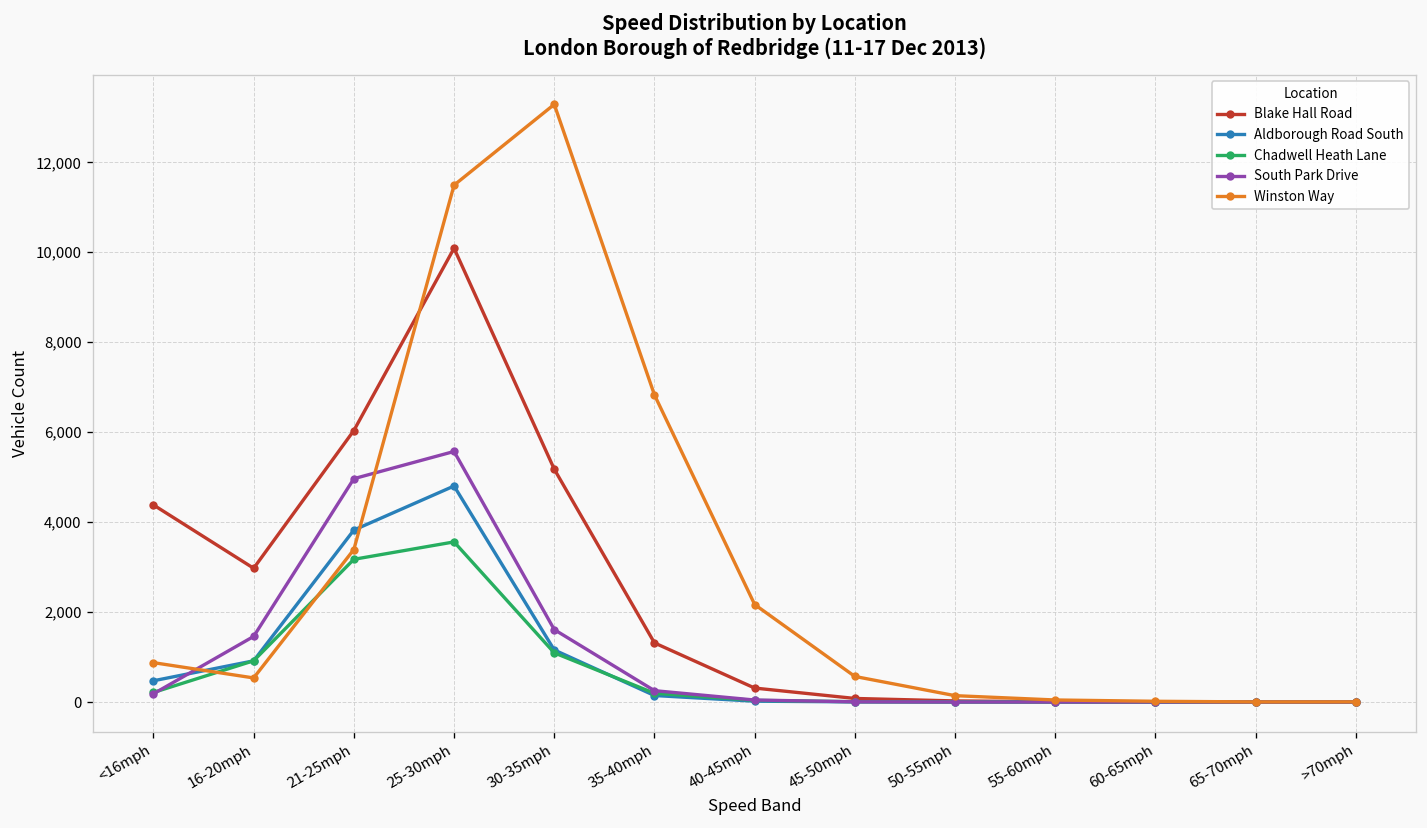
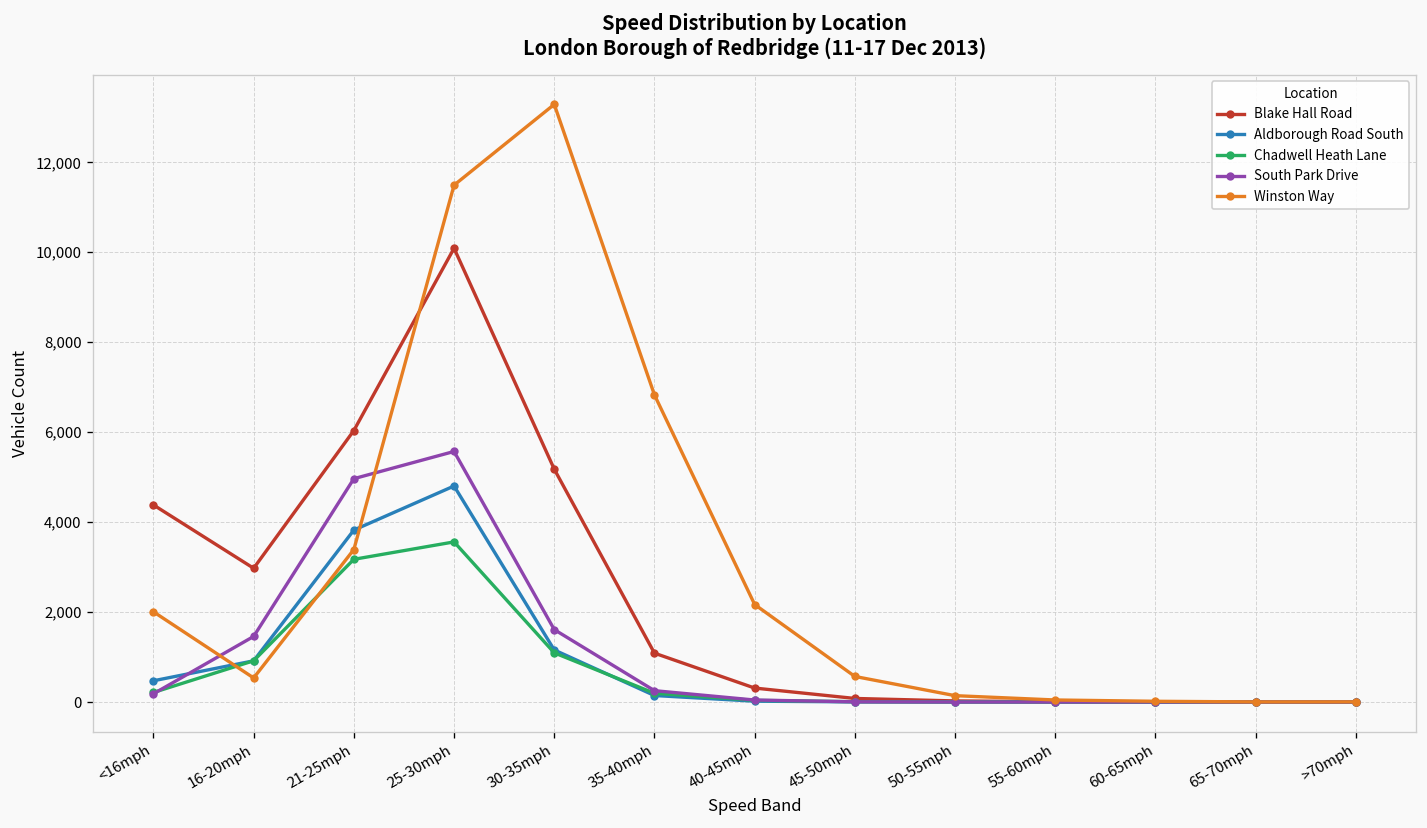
Winston Way, <16mph: 900 -> 2,000
Blake Hall Road, 35-40mph: 1,300 -> 1,100
